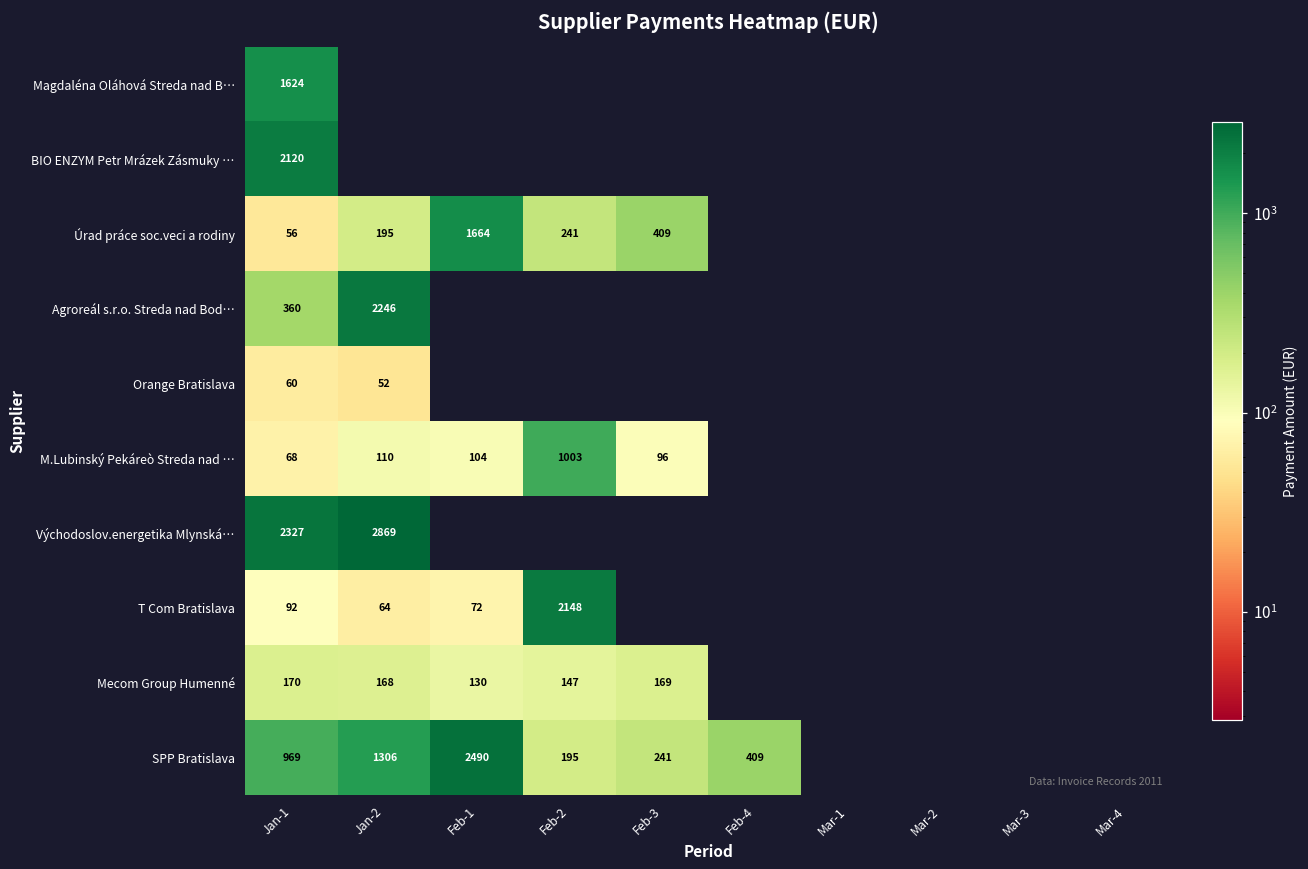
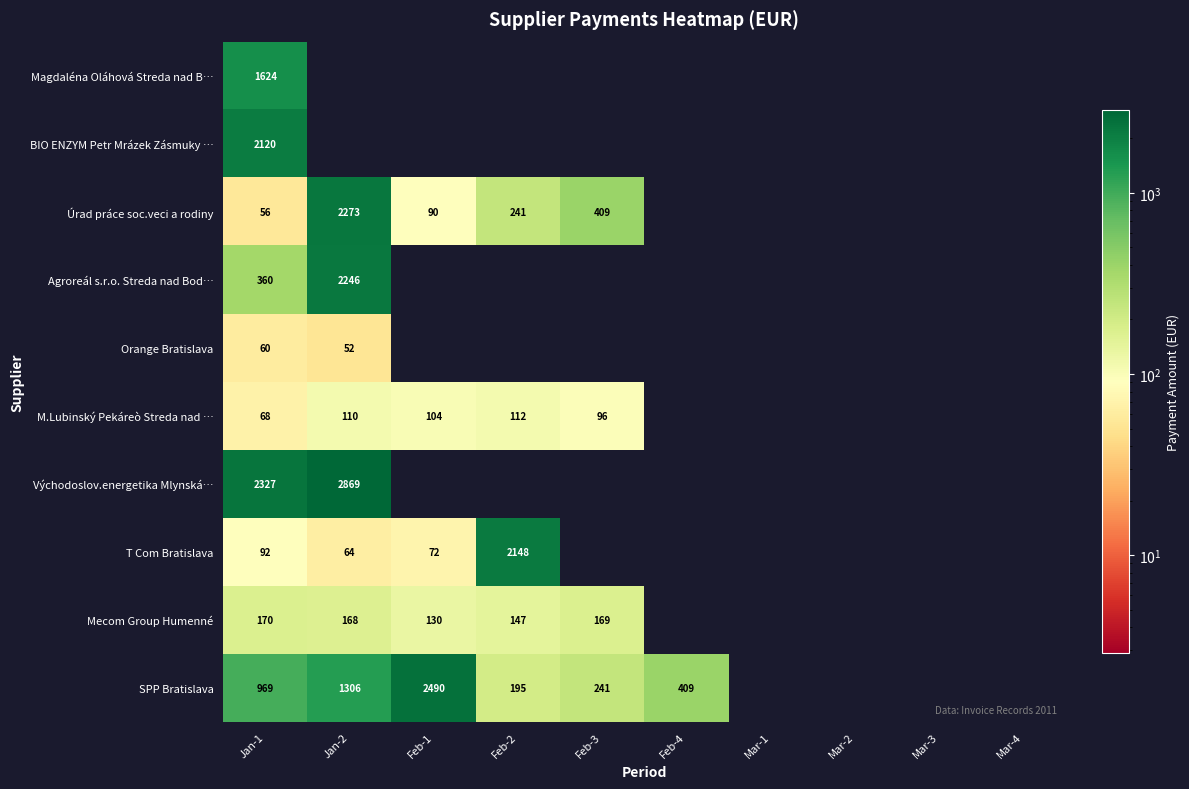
Úrad práce soc.veci a rodiny, Jan-2: 195 -> 2273
Úrad práce soc.veci a rodiny, Feb-1: 1664 -> 90
M.Lubinský Pekáreò Streda nad …, Feb-2: 1003 -> 112
